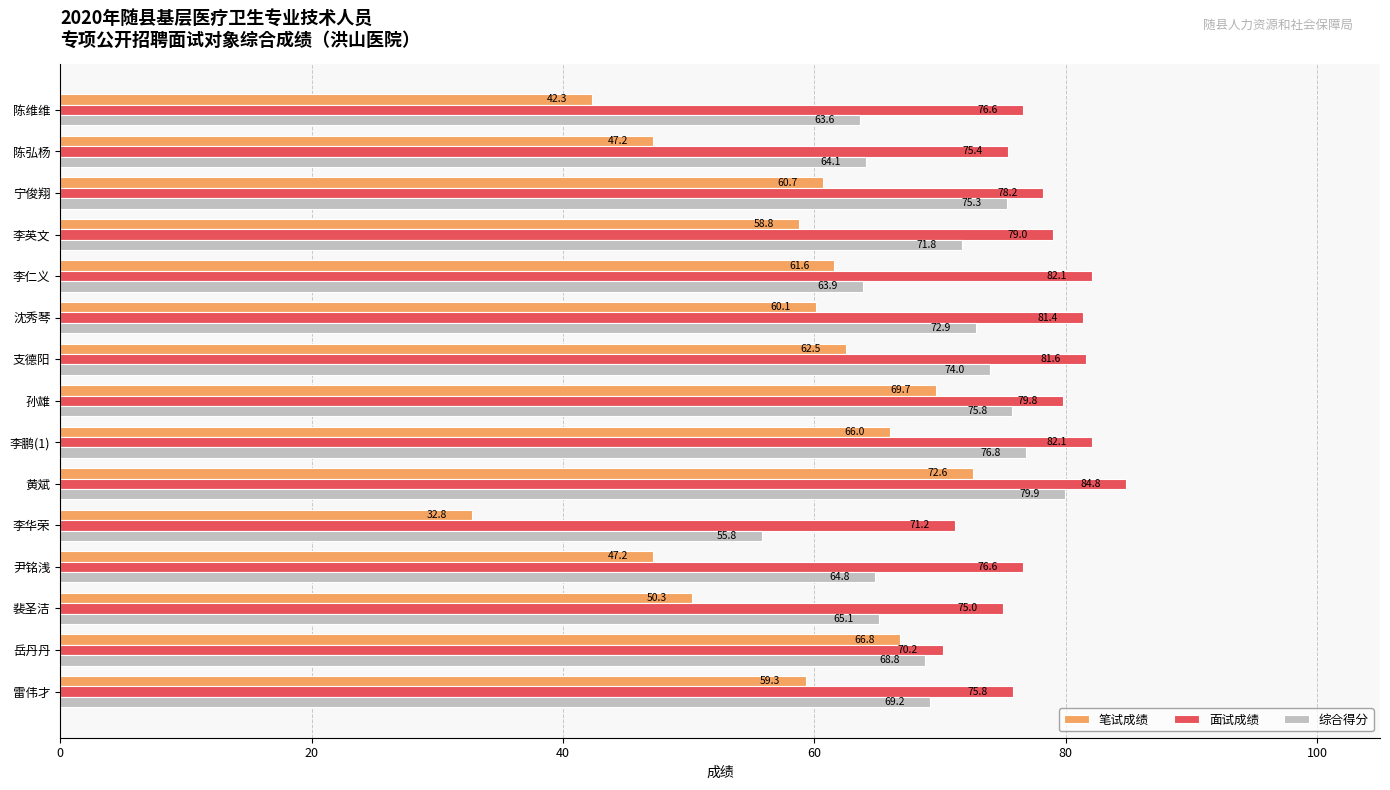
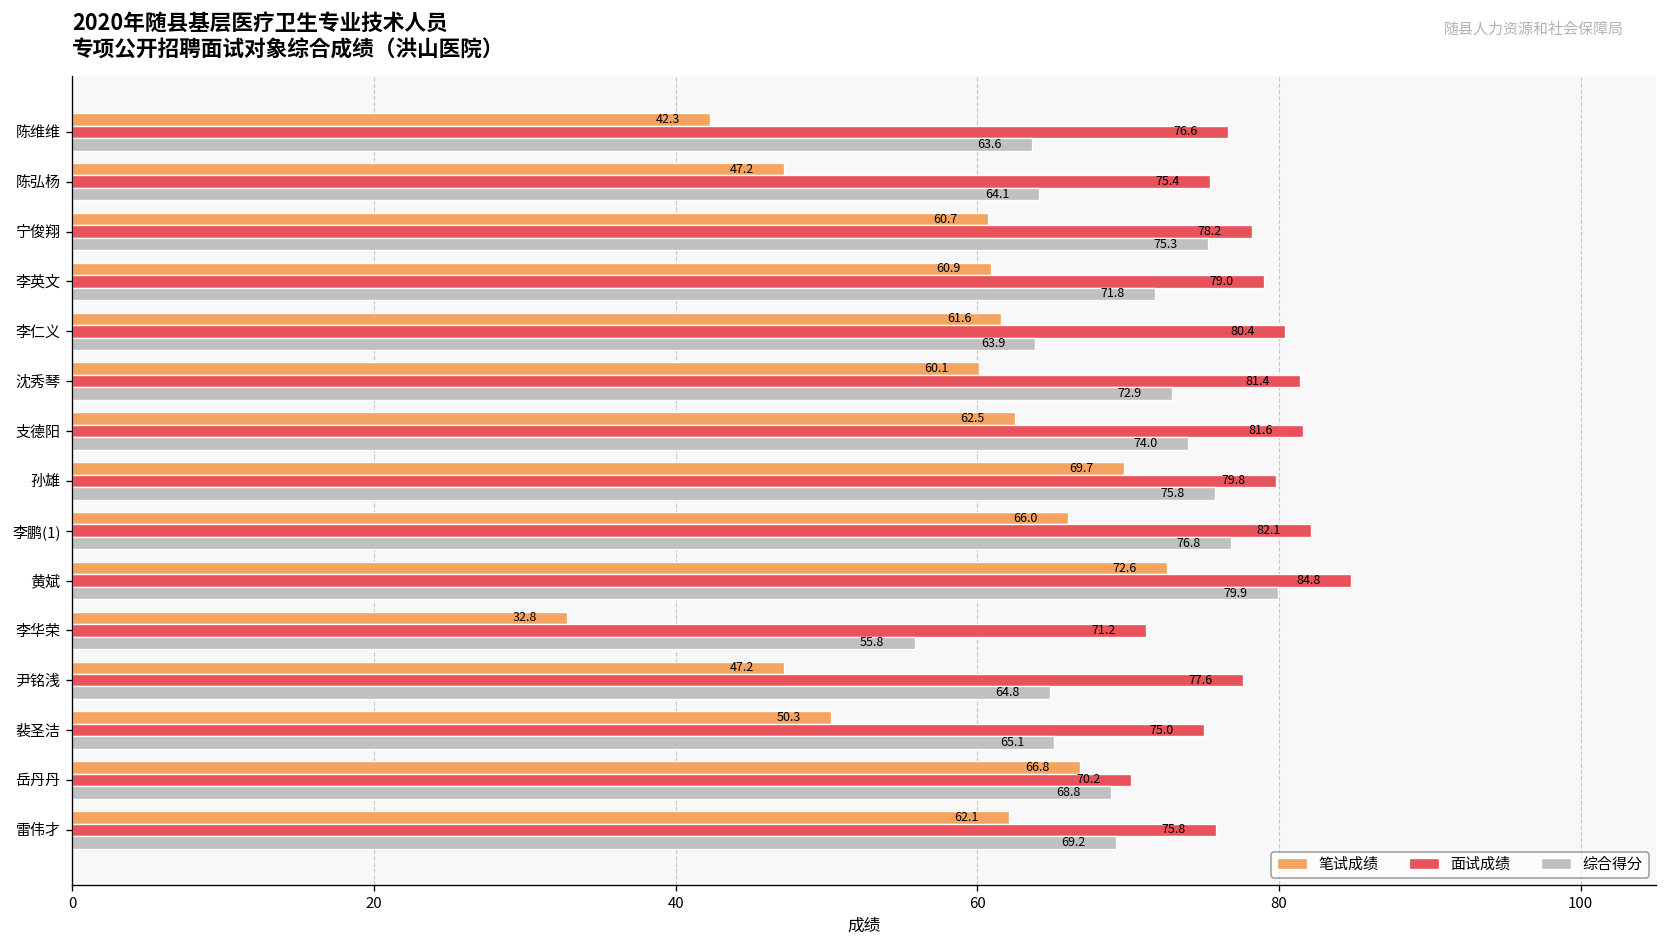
笔试成绩, 李英文: 58.8 -> 60.9
面试成绩, 李仁义: 82.1 -> 80.4
面试成绩, 尹铭浅: 76.6 -> 77.6
笔试成绩, 雷伟才: 59.3 -> 62.1
